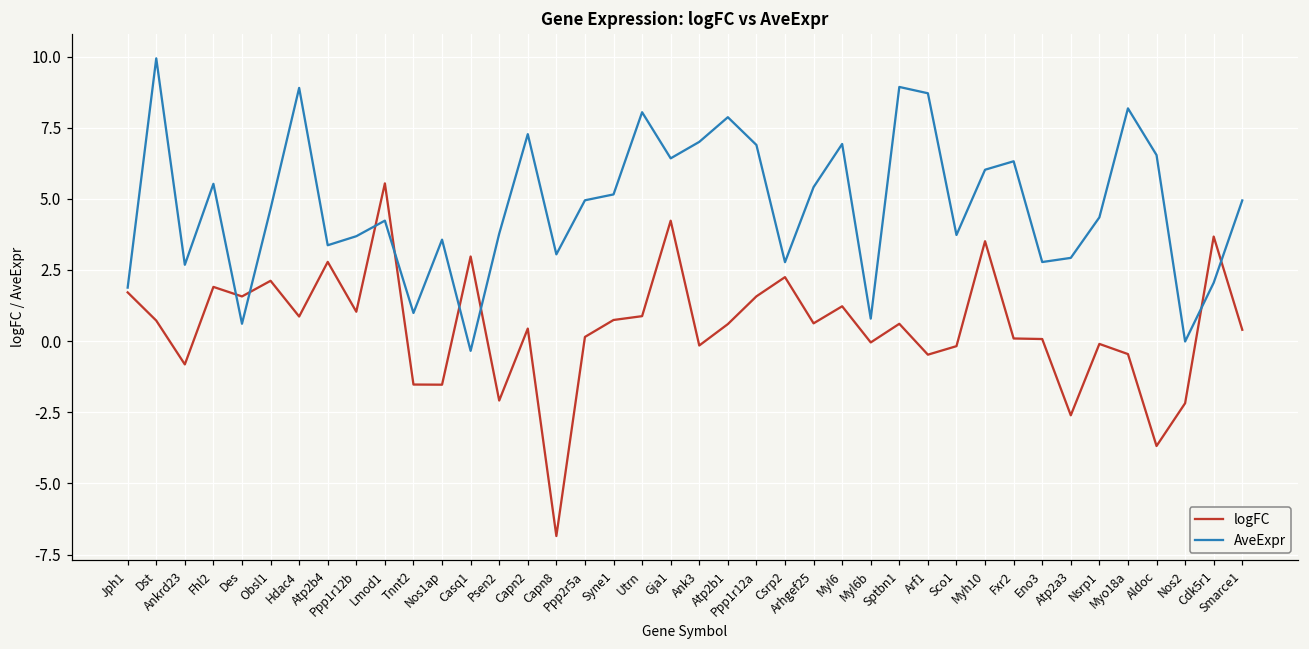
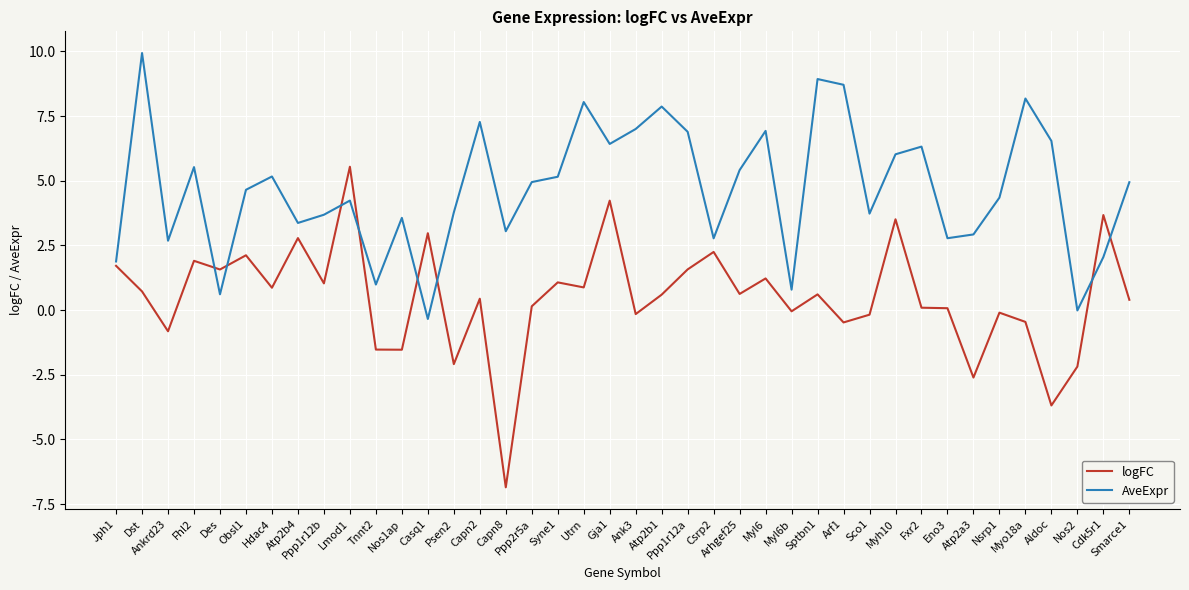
AveExpr, Hdac4: 8.9 -> 5.2
logFC, Syne1: 0.7 -> 1.1
